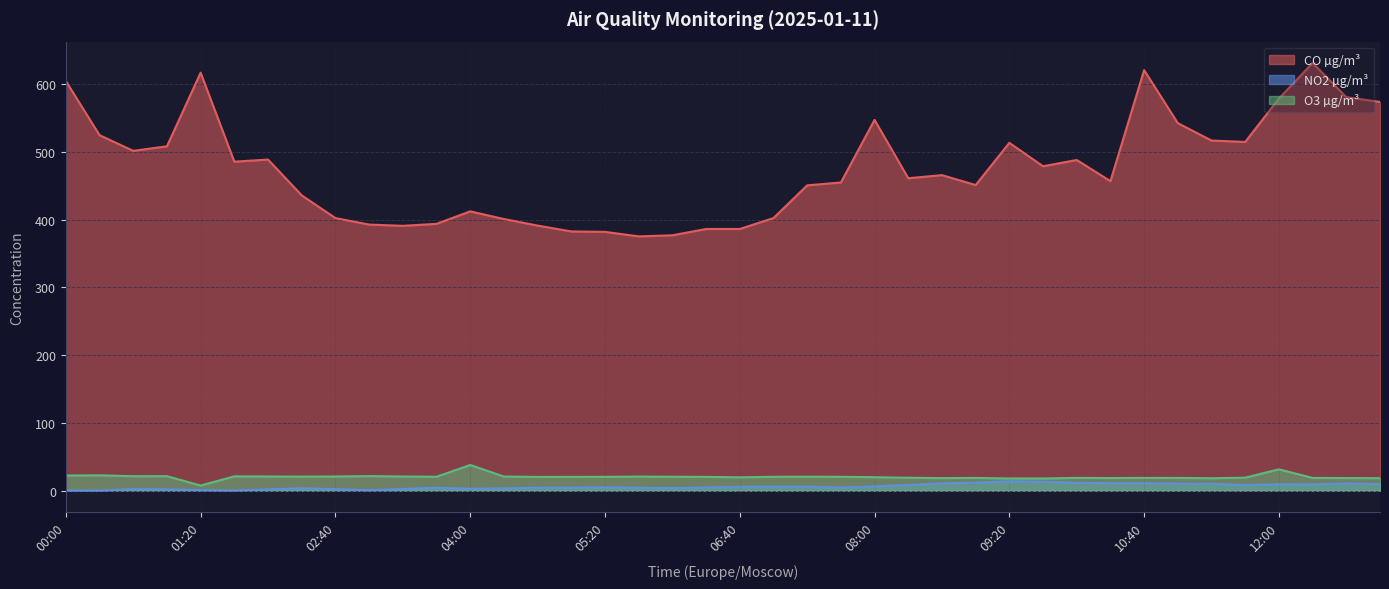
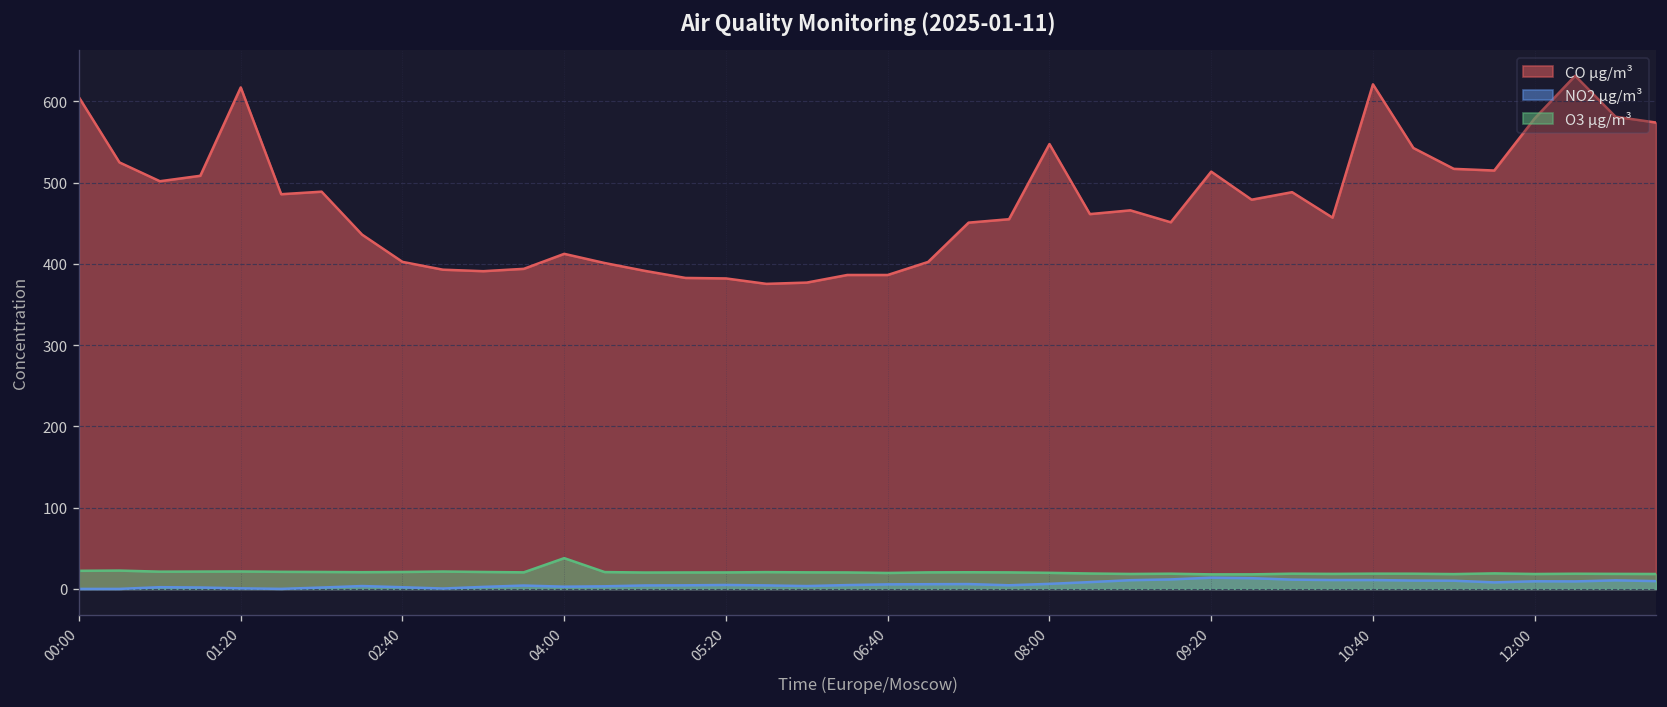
O3 µg/m³, 01:20: 10 -> 20
O3 µg/m³, 12:00: 30 -> 20
